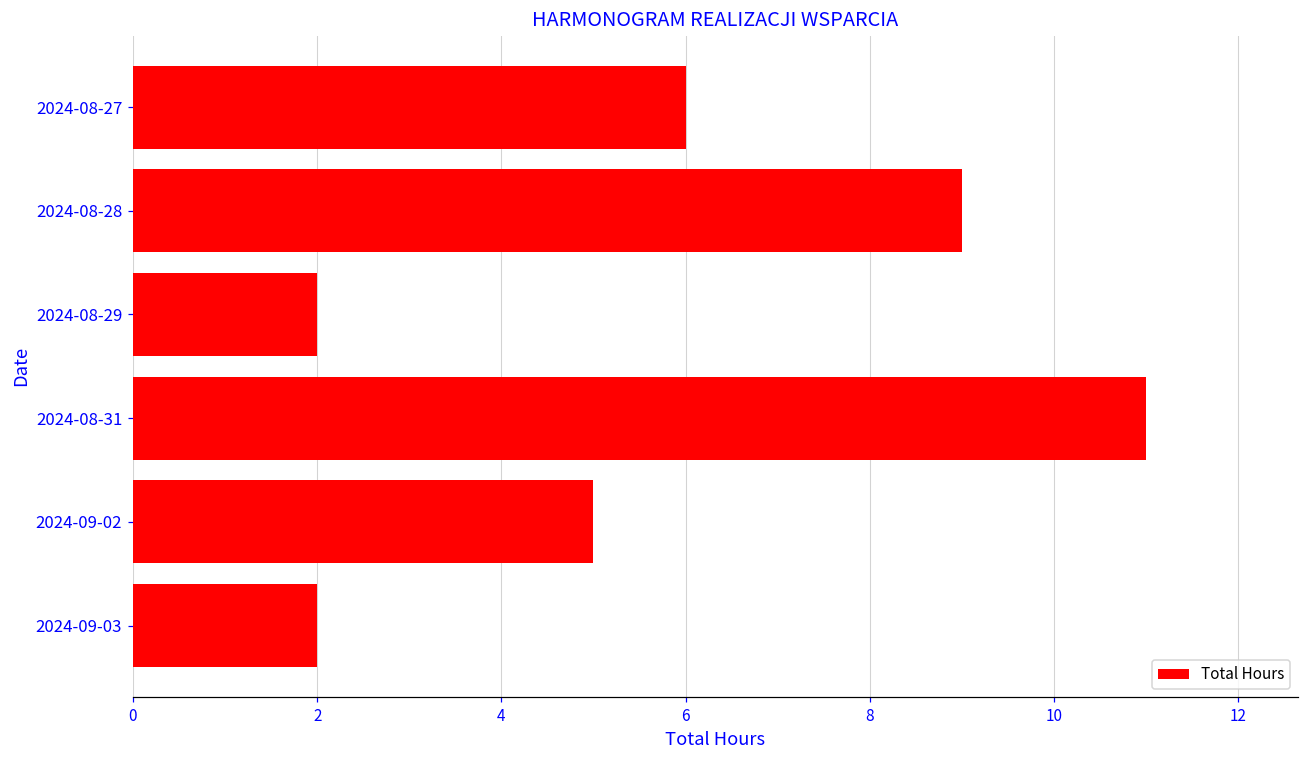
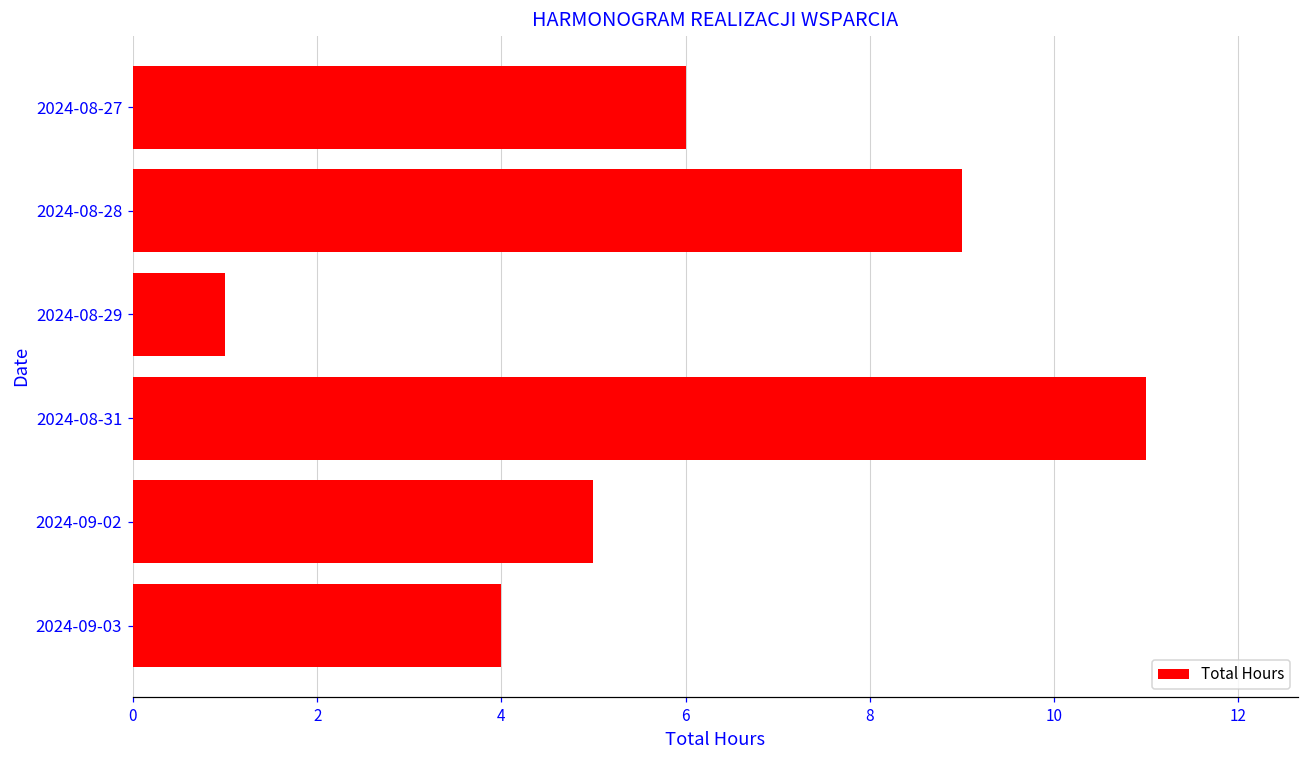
2024-08-29: 2 -> 1
2024-09-03: 2 -> 4
